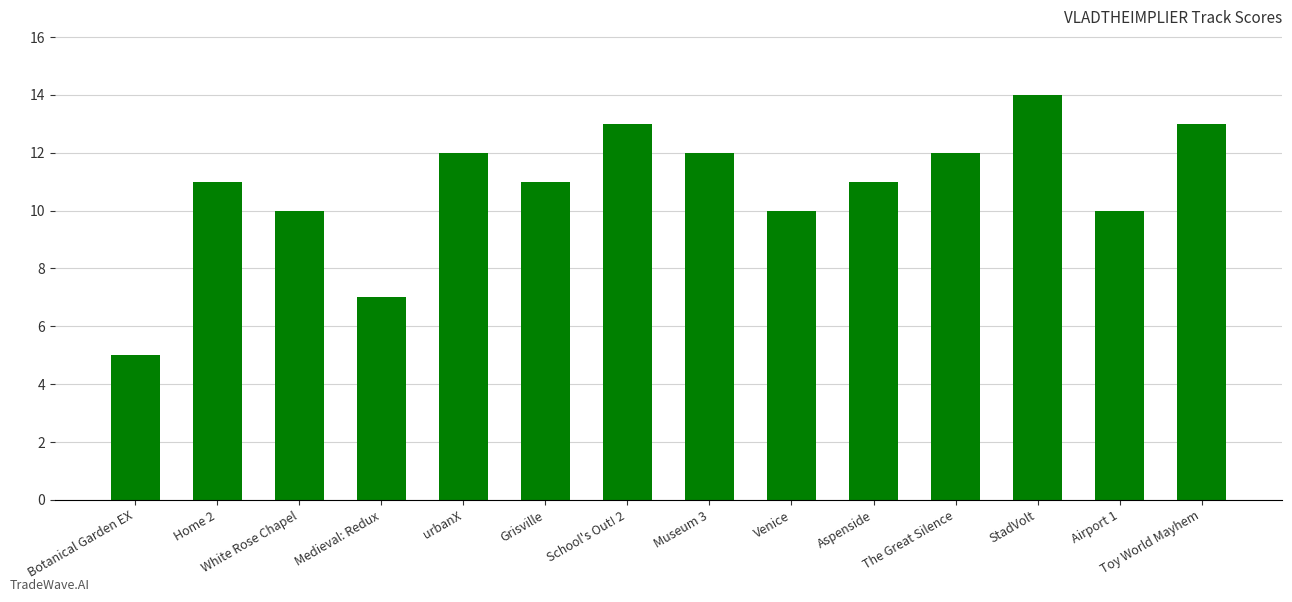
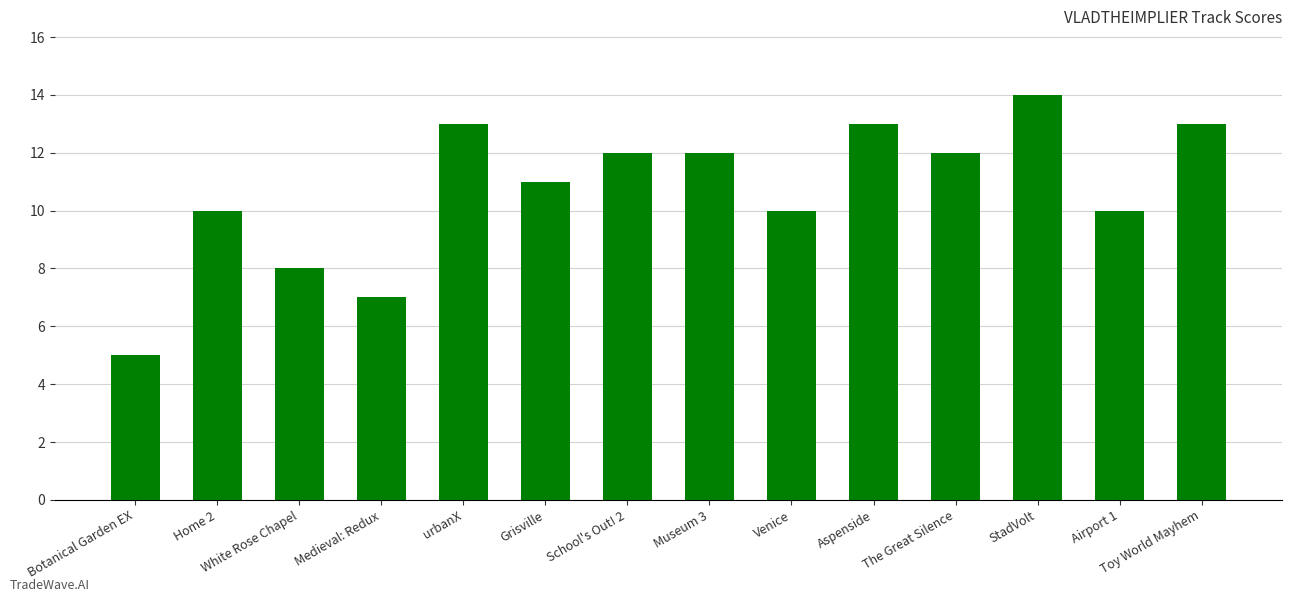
Home 2: 11 -> 10
White Rose Chapel: 10 -> 8
urbanX: 12 -> 13
School's Out! 2: 13 -> 12
Aspenside: 11 -> 13
